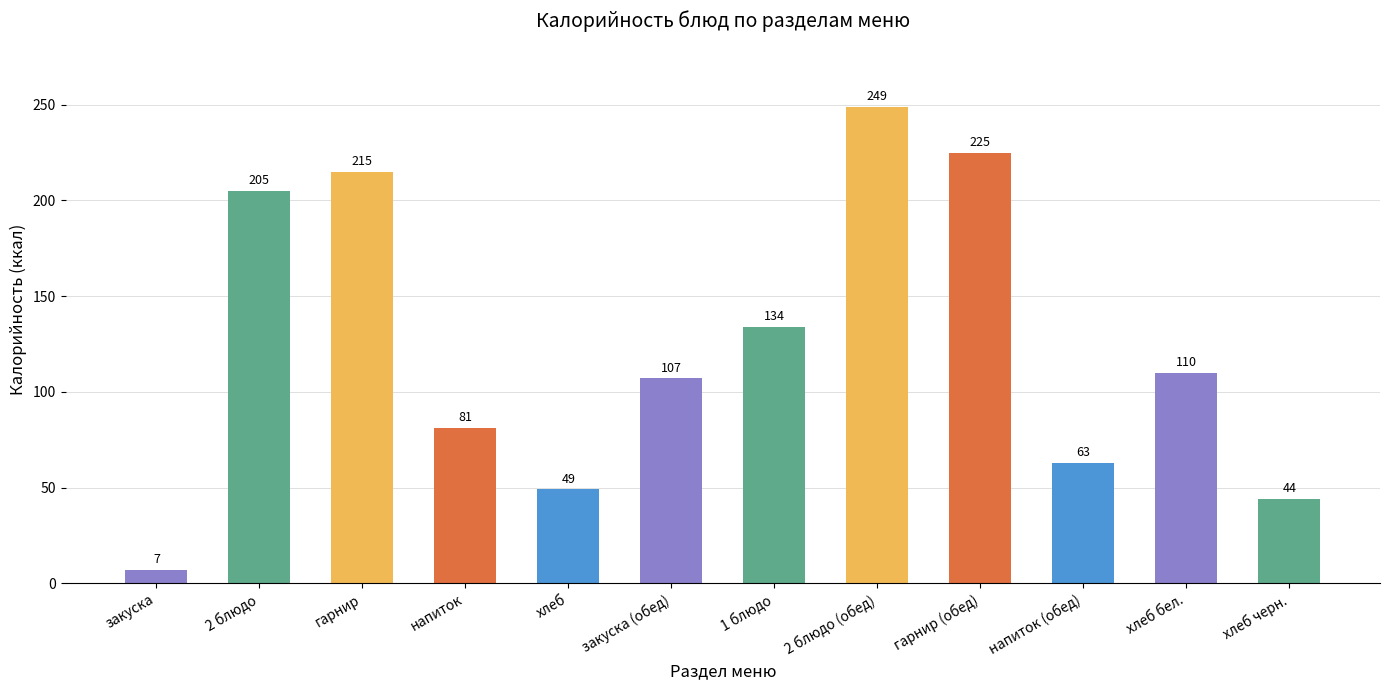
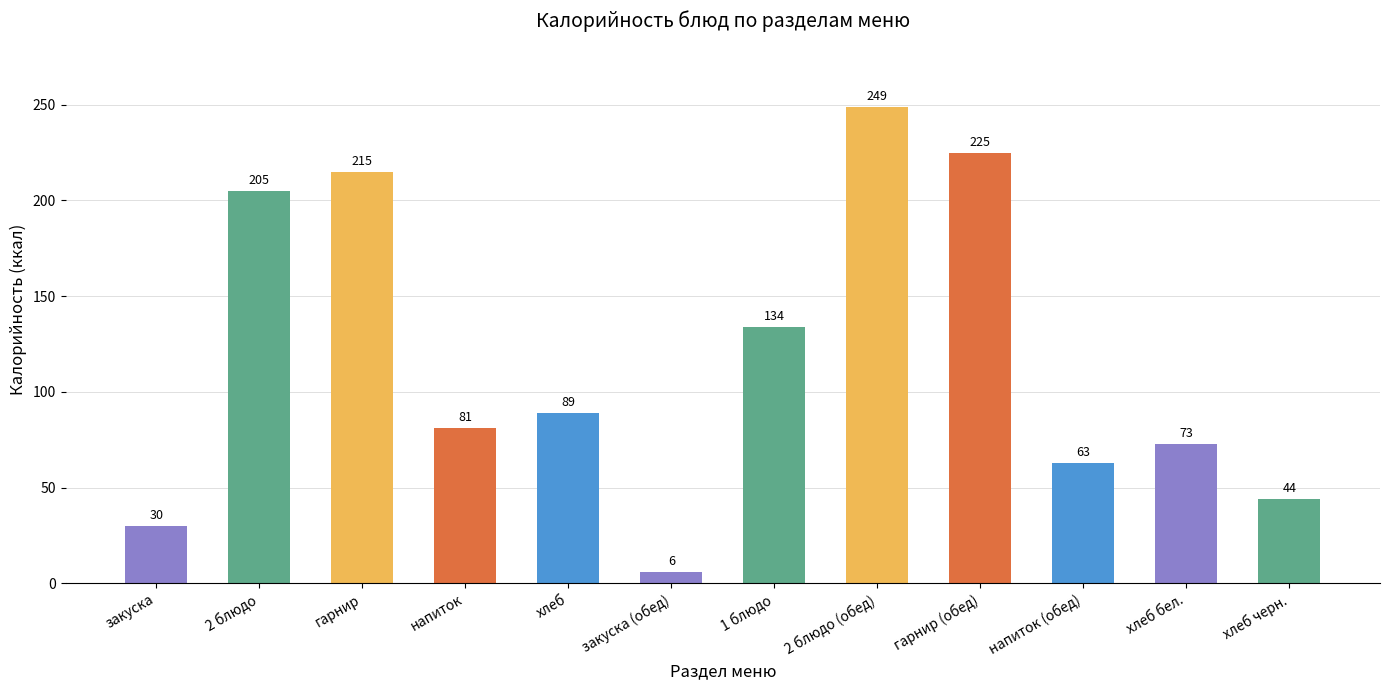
закуска: 7 -> 30
хлеб: 49 -> 89
закуска (обед): 107 -> 6
хлеб бел.: 110 -> 73
